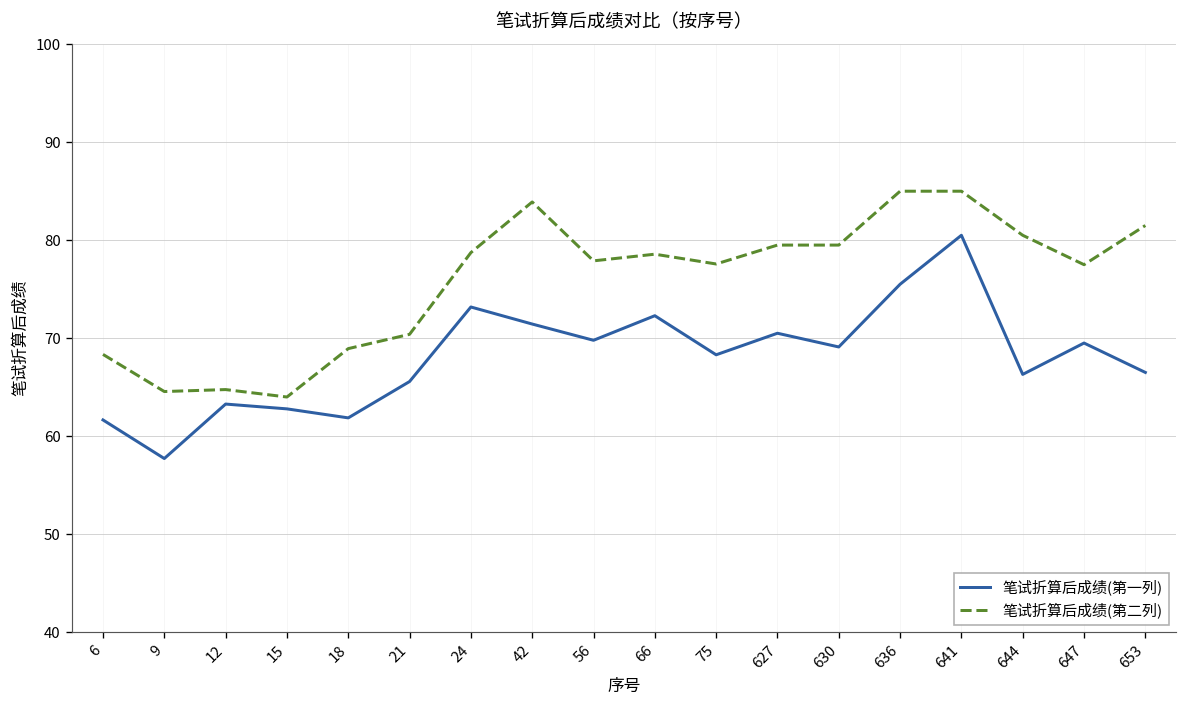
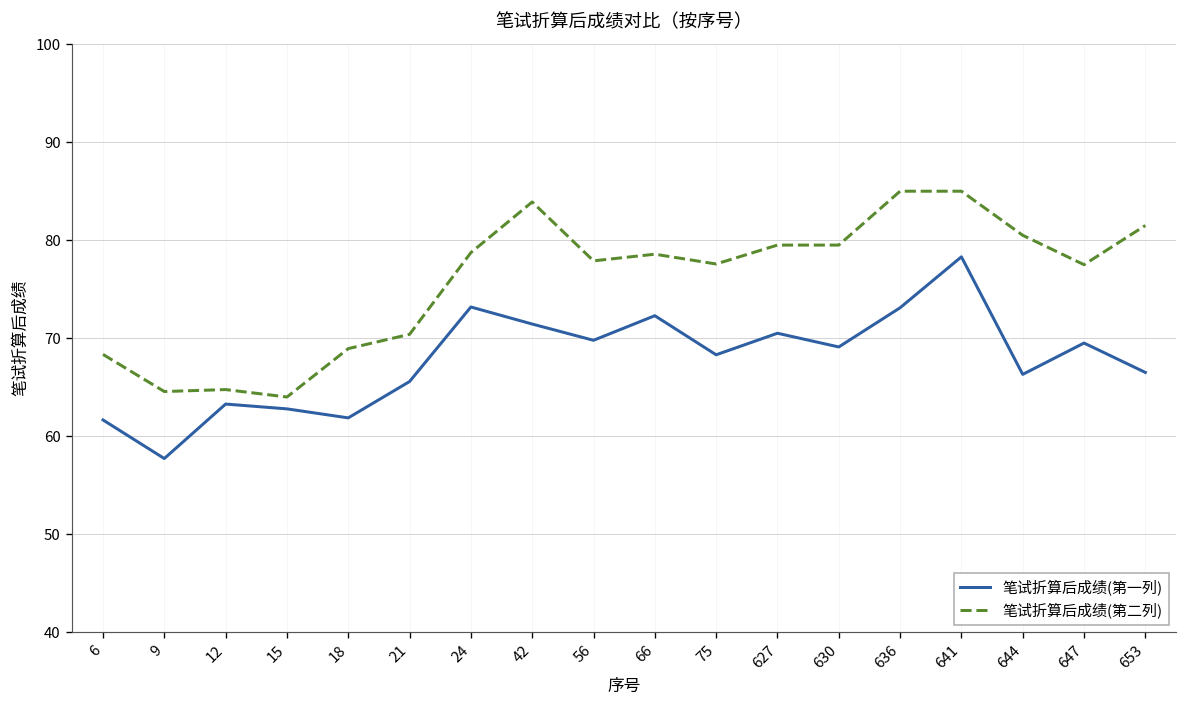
笔试折算后成绩(第一列), 636: 76 -> 73
笔试折算后成绩(第一列), 641: 81 -> 78
